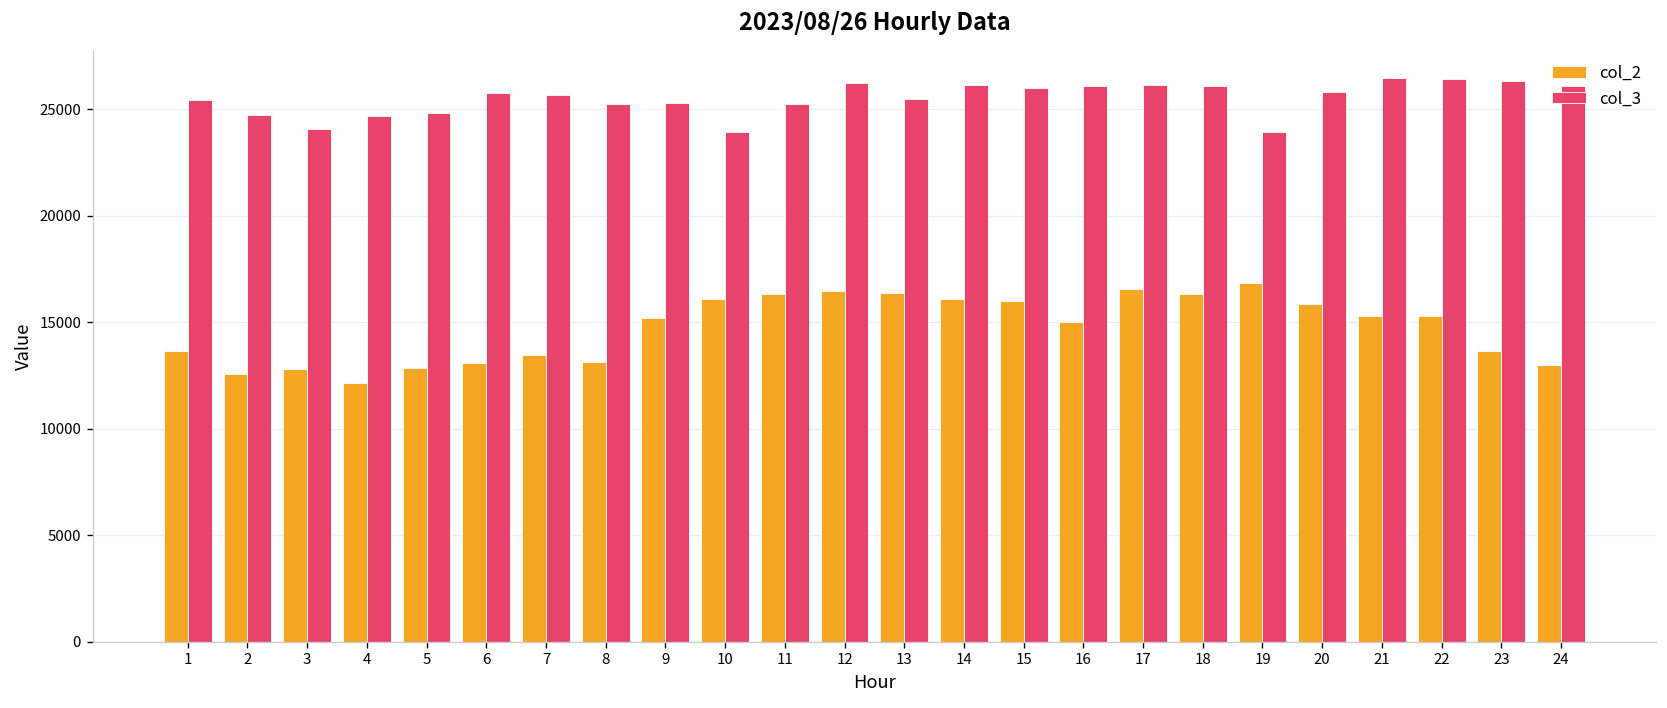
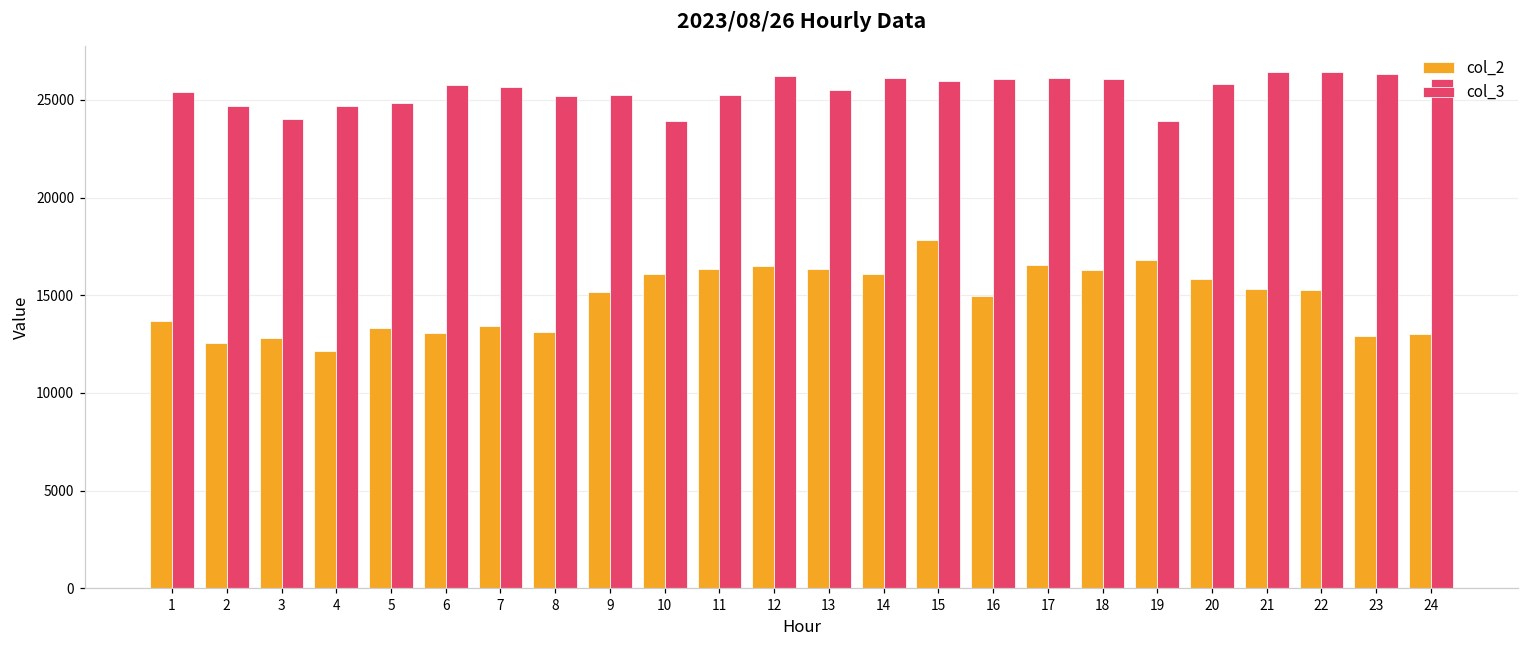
col_2, 5: 12900 -> 13300
col_2, 15: 16000 -> 17800
col_2, 23: 13700 -> 12900
